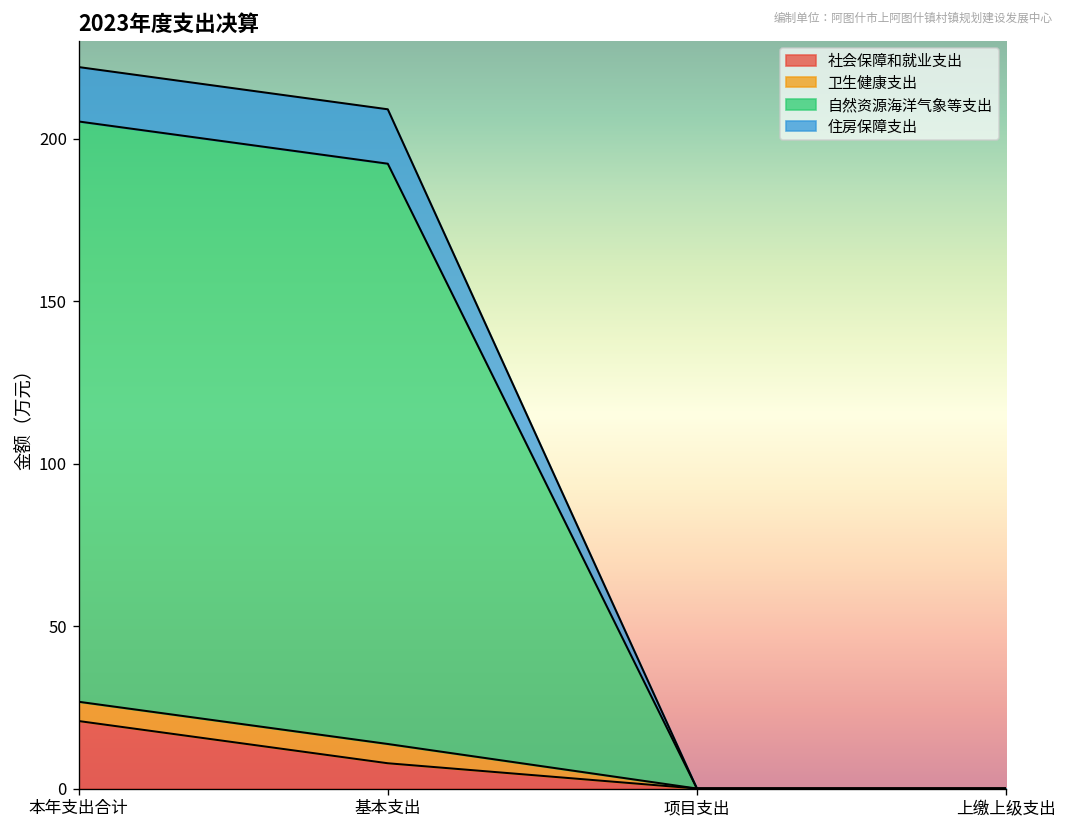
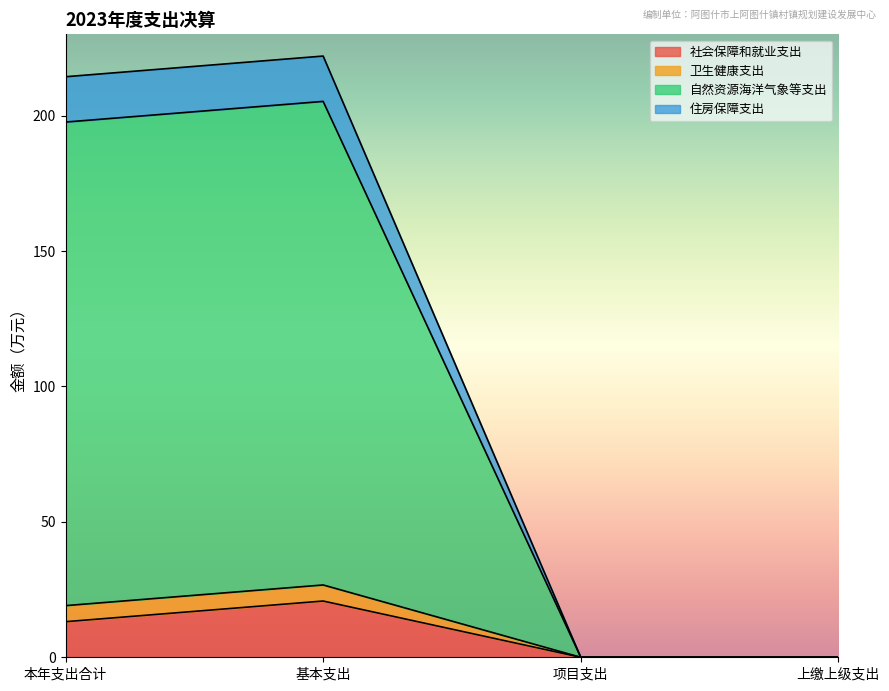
社会保障和就业支出, 本年支出合计: 21 -> 13
社会保障和就业支出, 基本支出: 8 -> 21
